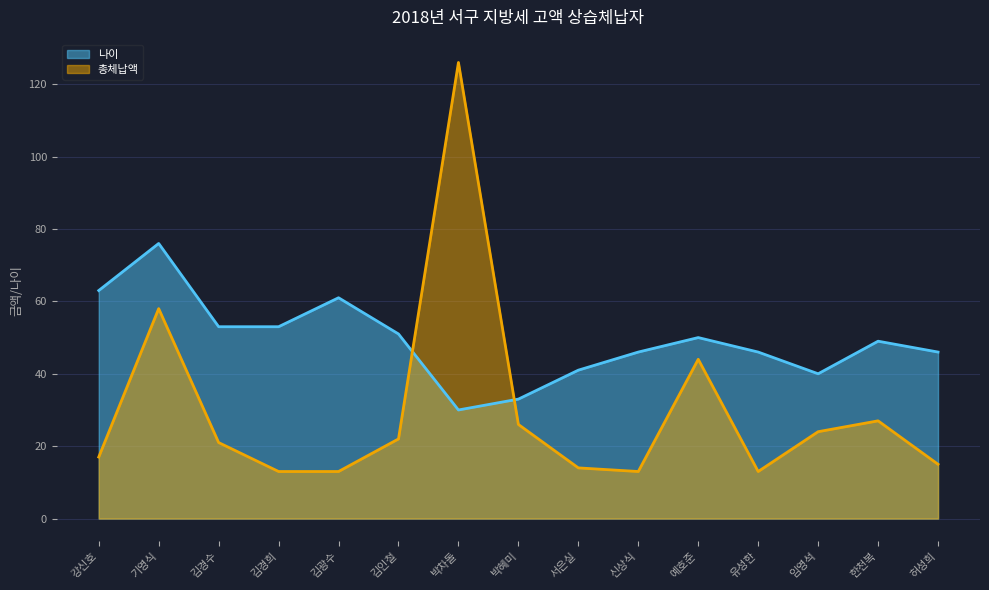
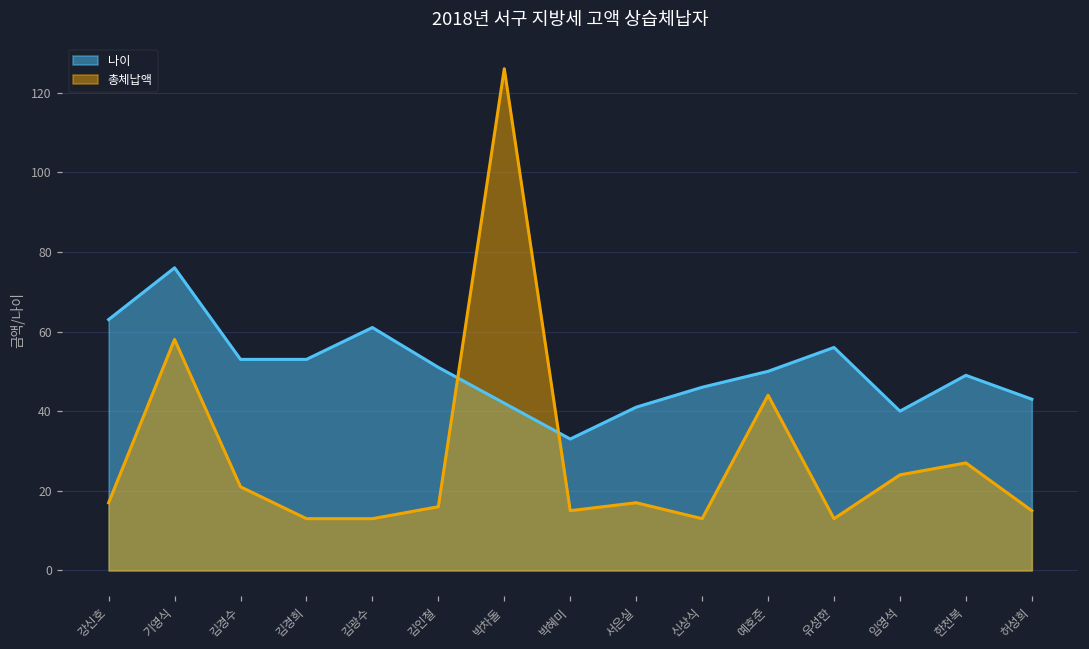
총체납액, 김인철: 22 -> 16
나이, 박차돌: 30 -> 42
총체납액, 박혜미: 26 -> 15
총체납액, 서은실: 14 -> 17
나이, 유성한: 46 -> 56
나이, 허성희: 46 -> 43
